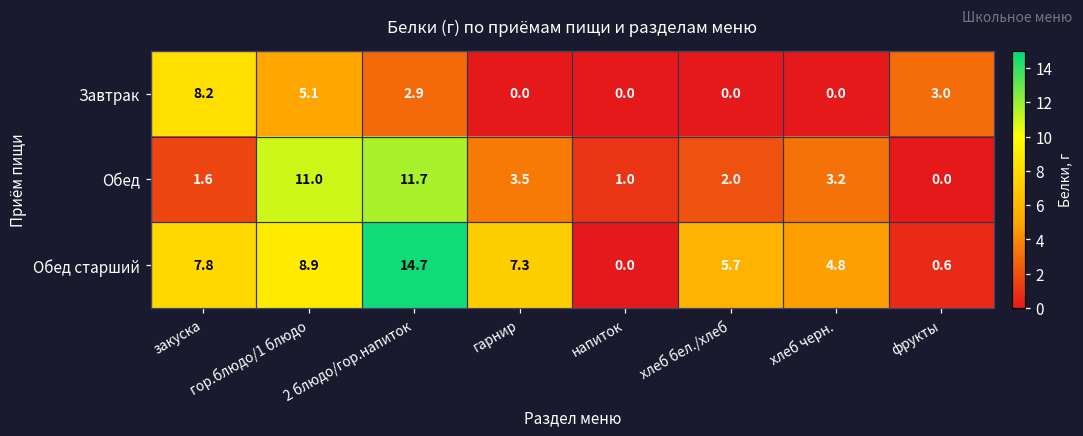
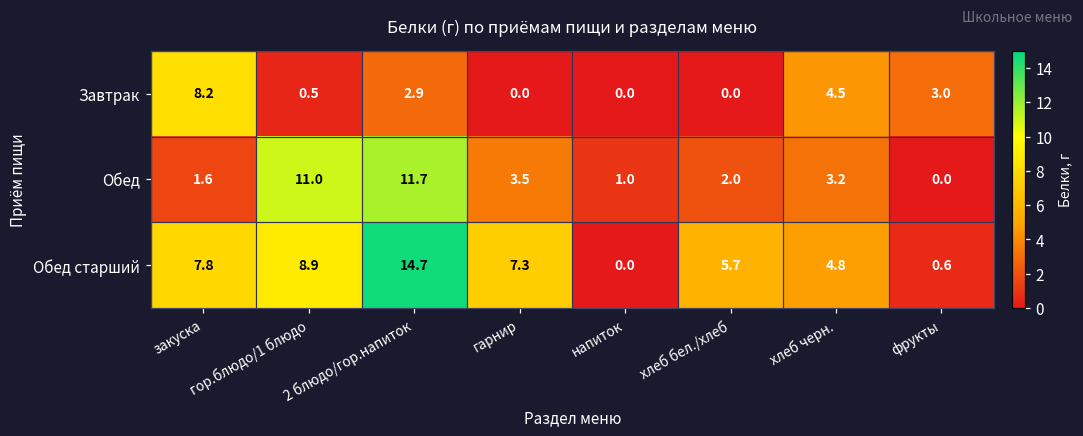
Завтрак, гор.блюдо/1 блюдо: 5.1 -> 0.5
Завтрак, хлеб черн.: 0.0 -> 4.5
